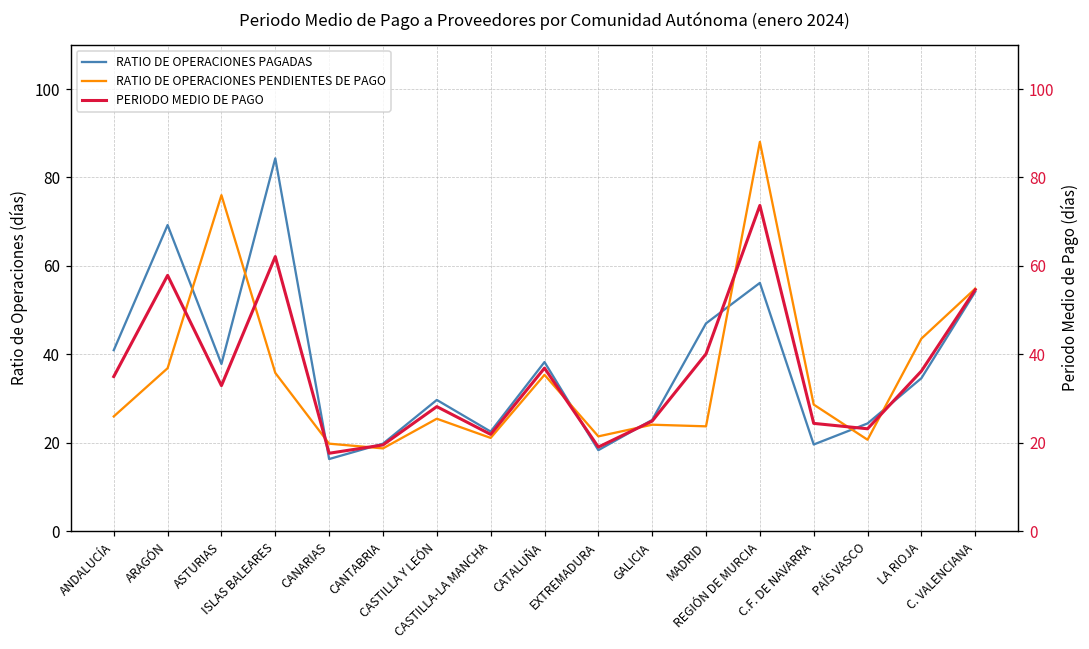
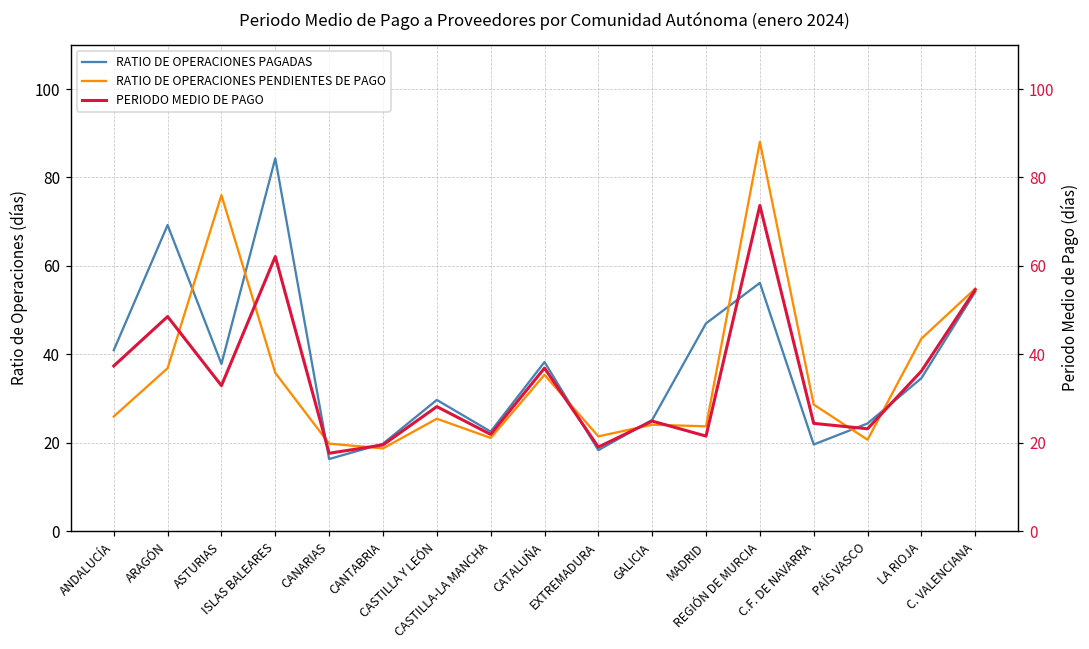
PERIODO MEDIO DE PAGO, ANDALUCÍA: 35 -> 37
PERIODO MEDIO DE PAGO, ARAGÓN: 58 -> 49
PERIODO MEDIO DE PAGO, MADRID: 40 -> 21
